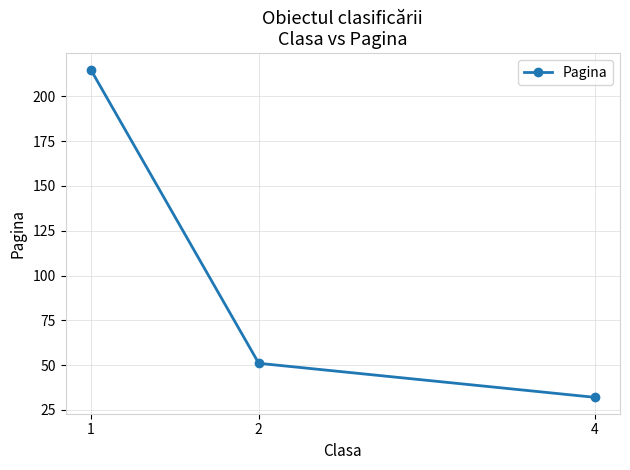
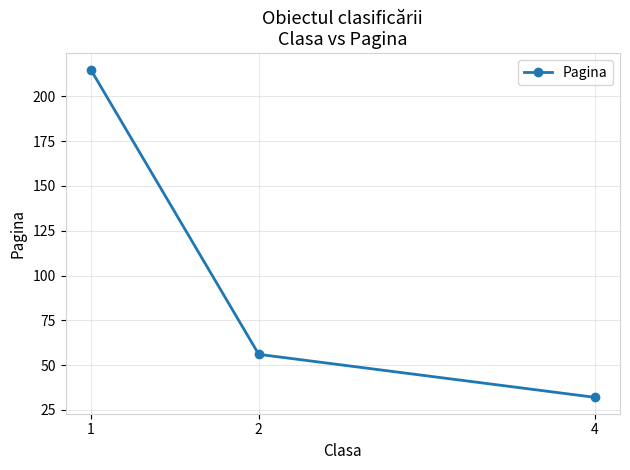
2: 51 -> 56
